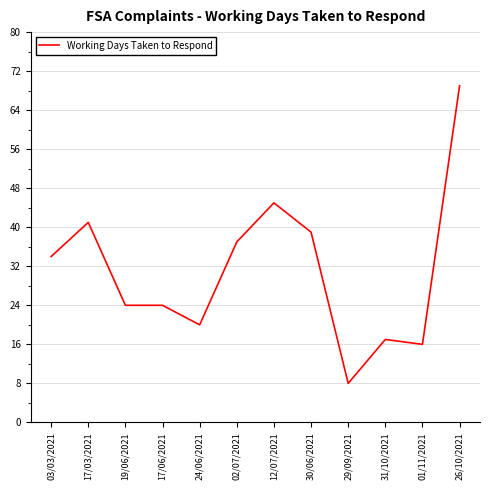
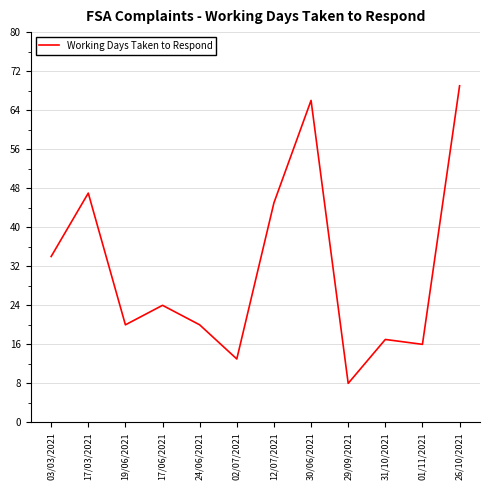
17/03/2021: 41 -> 47
19/06/2021: 24 -> 20
02/07/2021: 37 -> 13
30/06/2021: 39 -> 66
